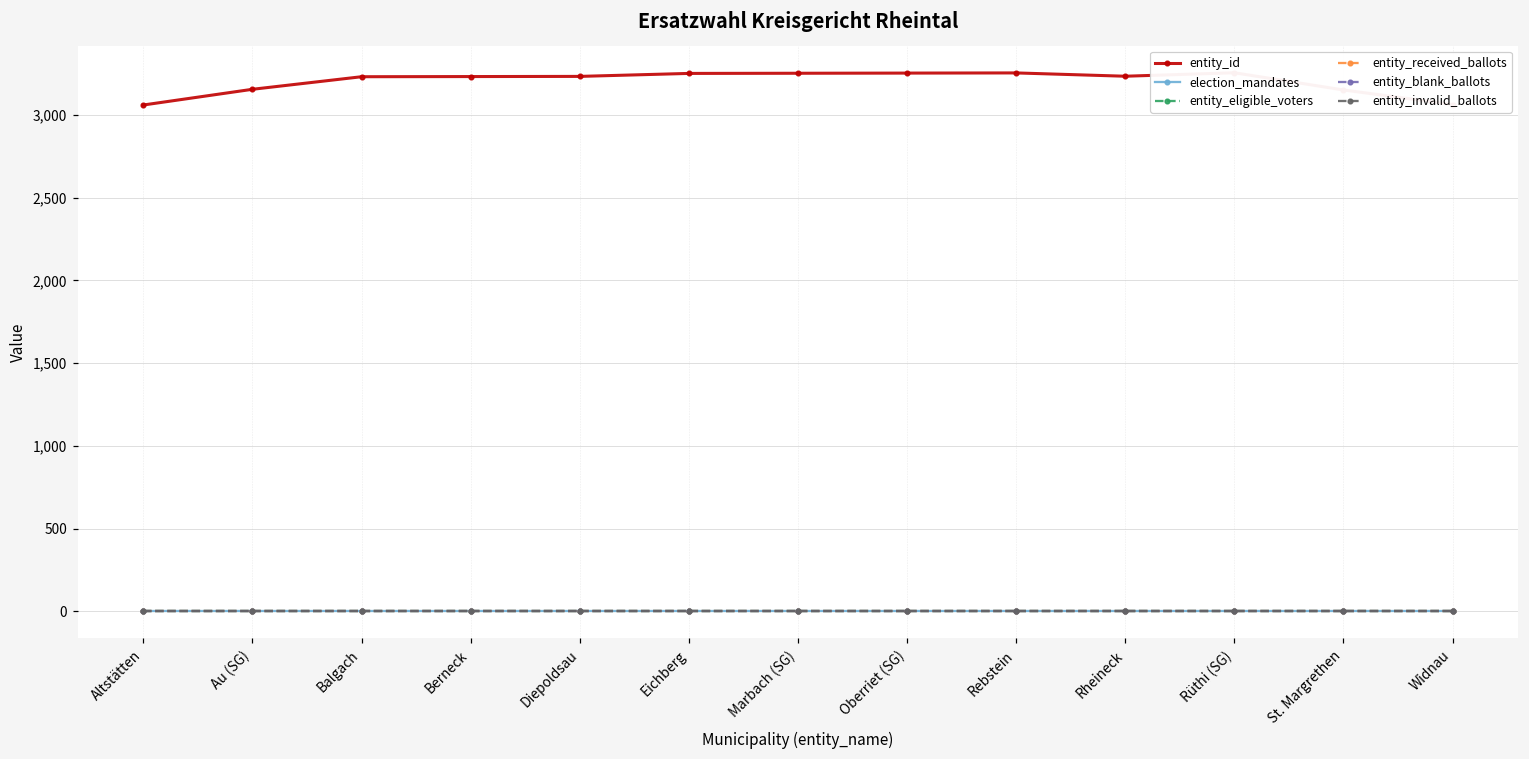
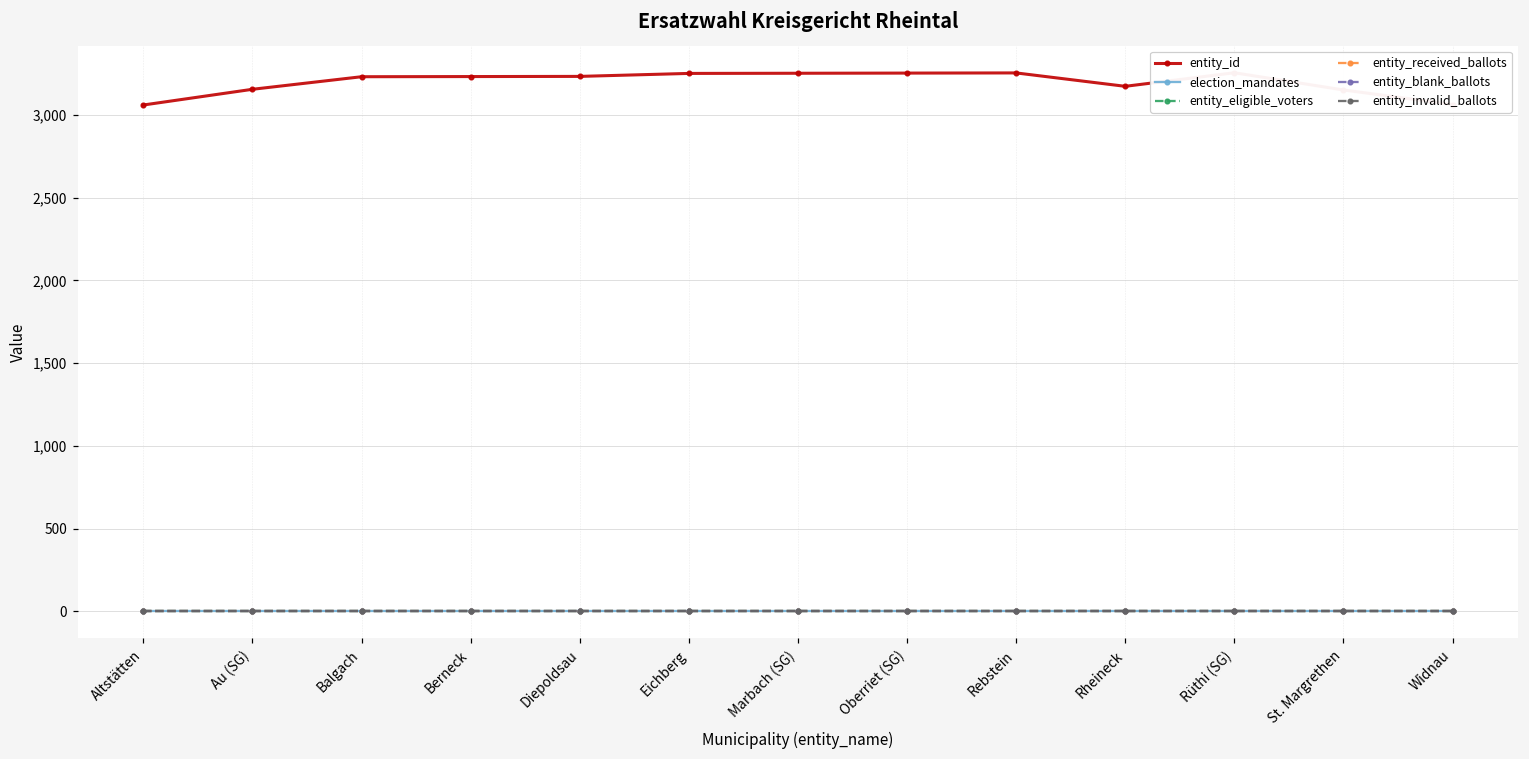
entity_id, Rheineck: 3,240 -> 3,170
